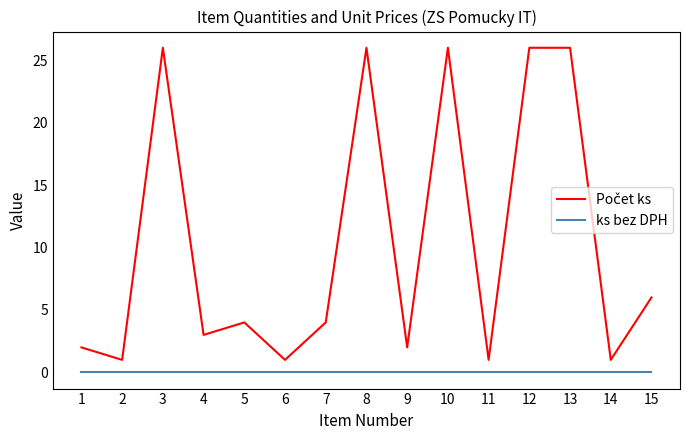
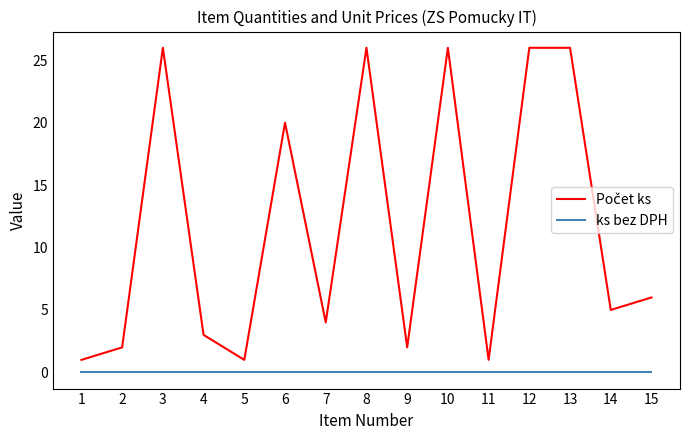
Počet ks, 1: 2 -> 1
Počet ks, 2: 1 -> 2
Počet ks, 5: 4 -> 1
Počet ks, 6: 1 -> 20
Počet ks, 14: 1 -> 5
